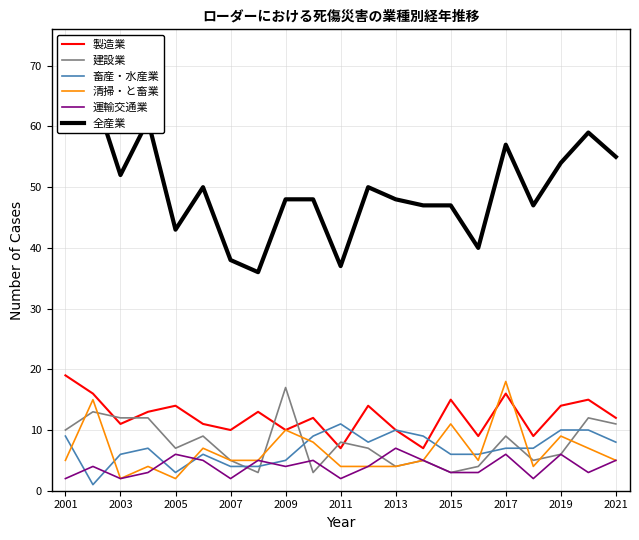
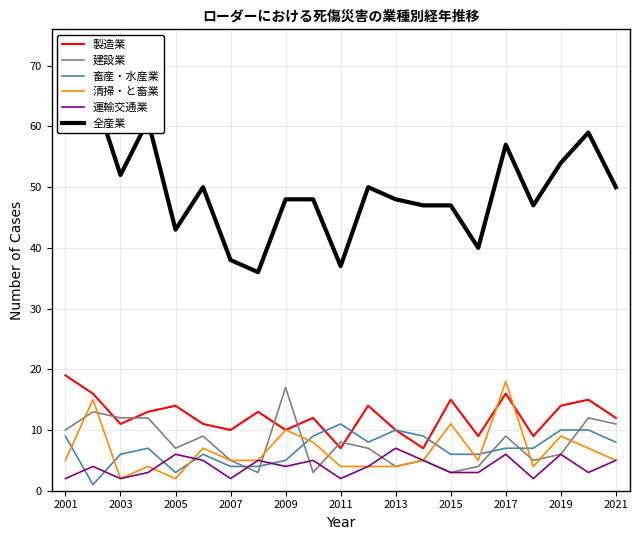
全産業, 2021: 55 -> 50
